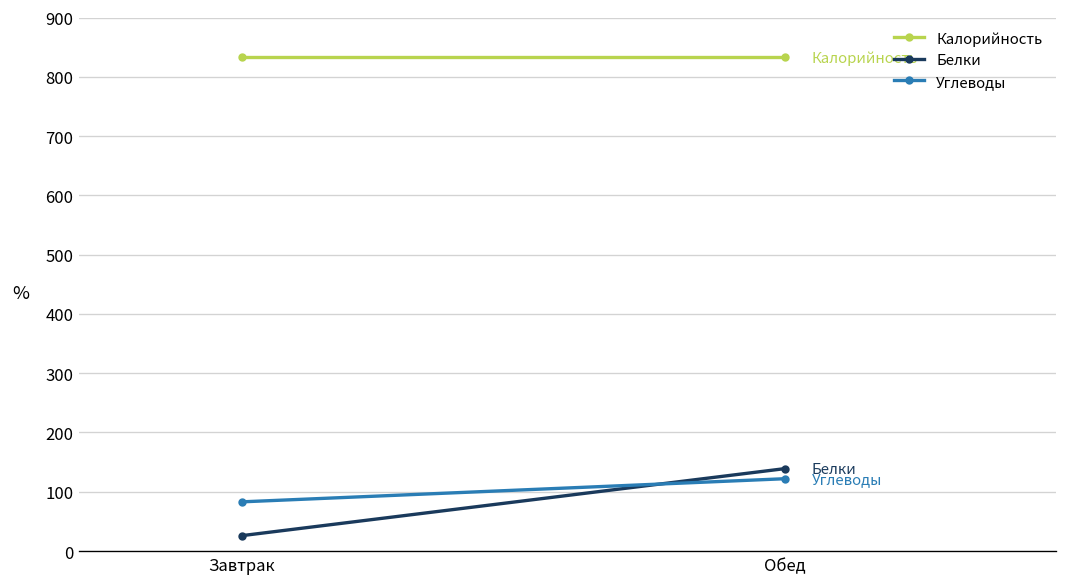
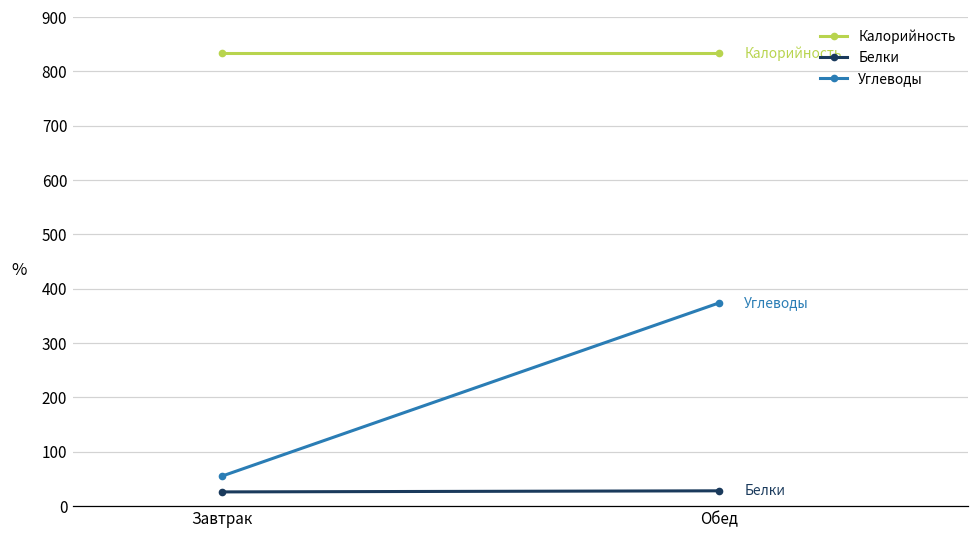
Углеводы, Завтрак: 80 -> 60
Белки, Обед: 140 -> 30
Углеводы, Обед: 120 -> 370
